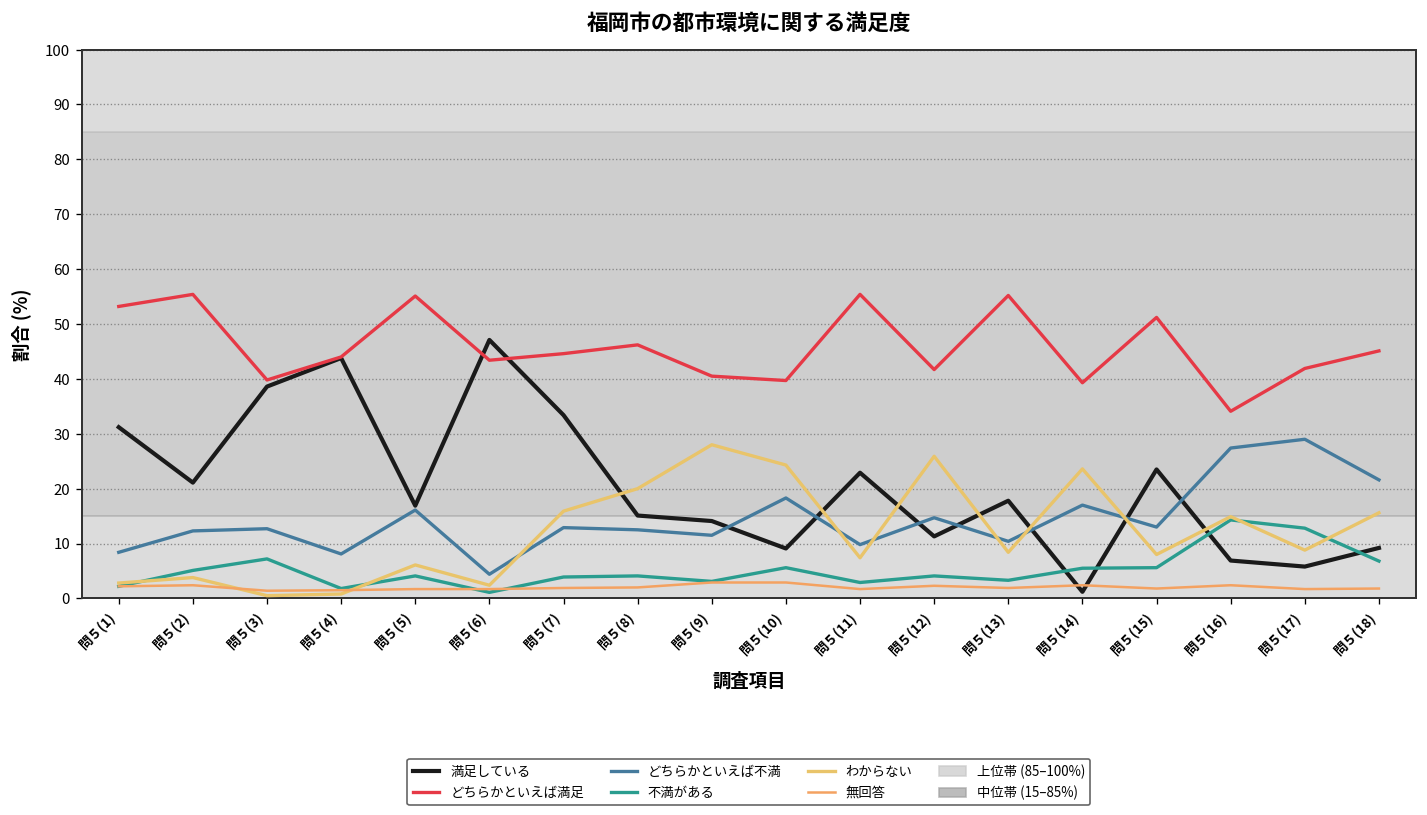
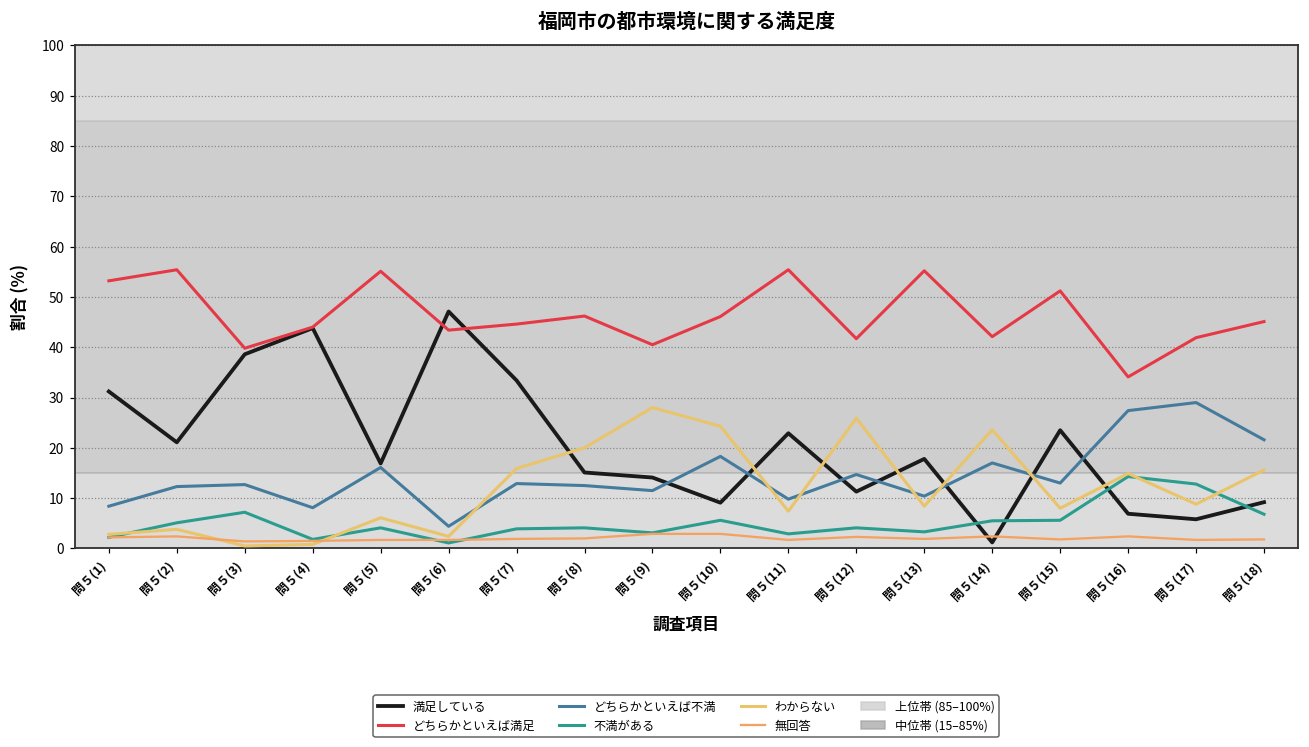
どちらかといえば満足, 問５(10): 40 -> 46
どちらかといえば満足, 問５(14): 39 -> 42
